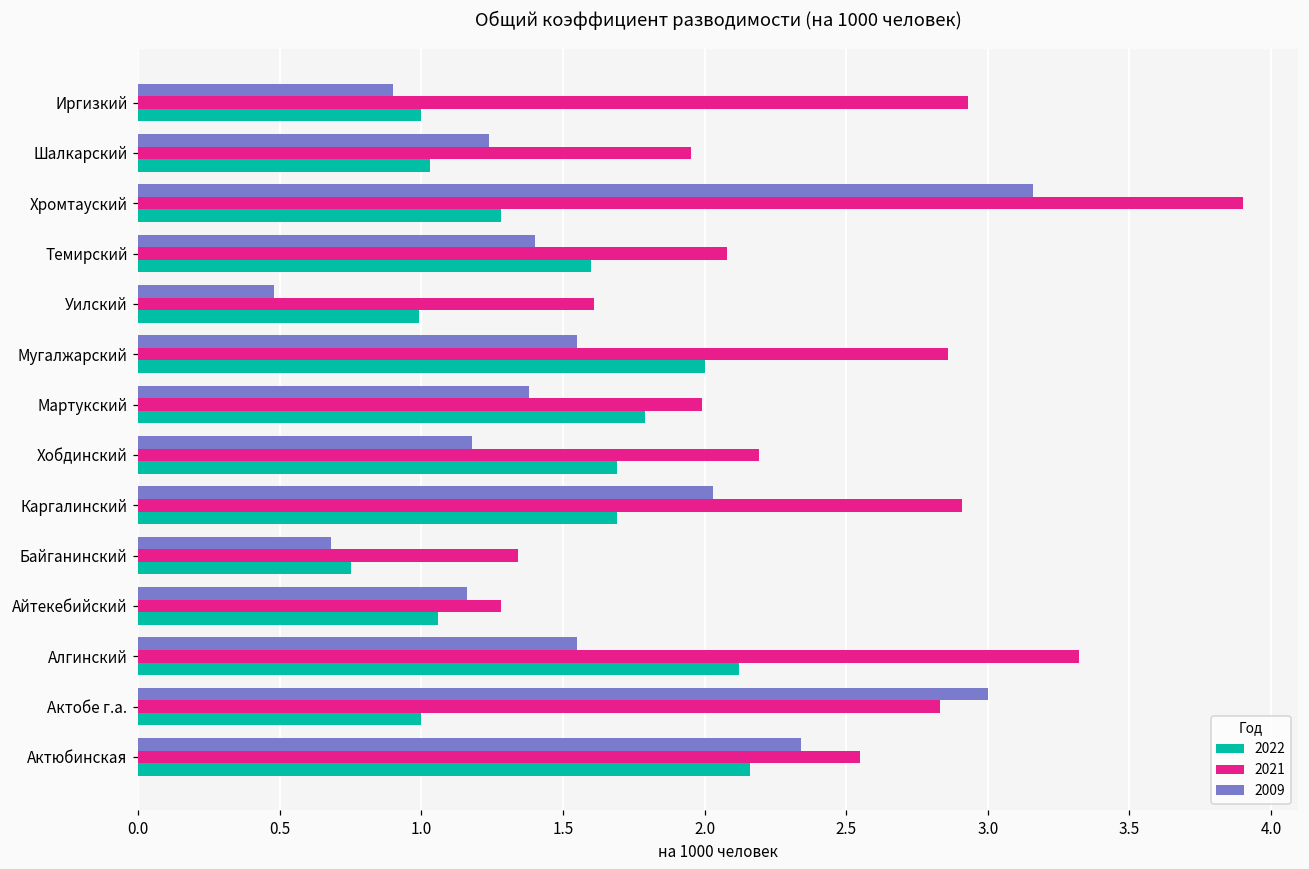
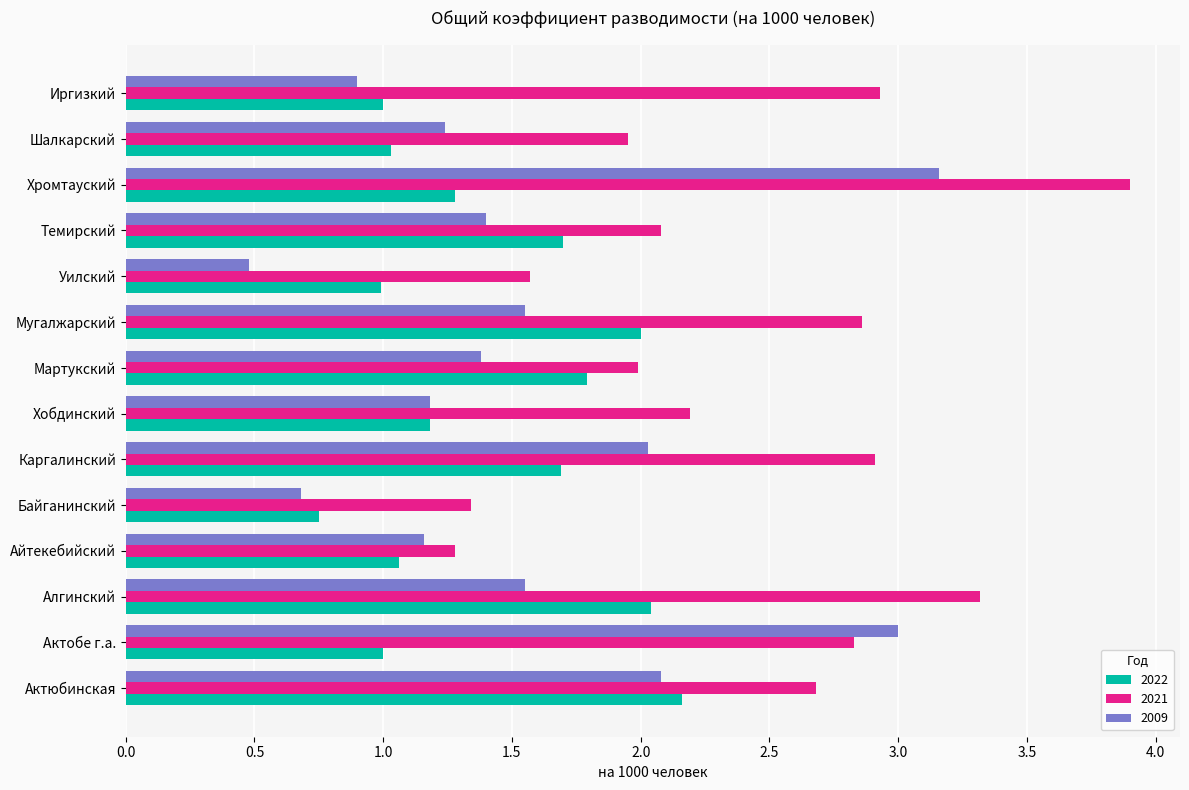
2022, Темирский: 1.6 -> 1.7
2021, Уилский: 1.61 -> 1.57
2022, Хобдинский: 1.69 -> 1.18
2022, Алгинский: 2.12 -> 2.04
2009, Актюбинская: 2.34 -> 2.08
2021, Актюбинская: 2.55 -> 2.68
